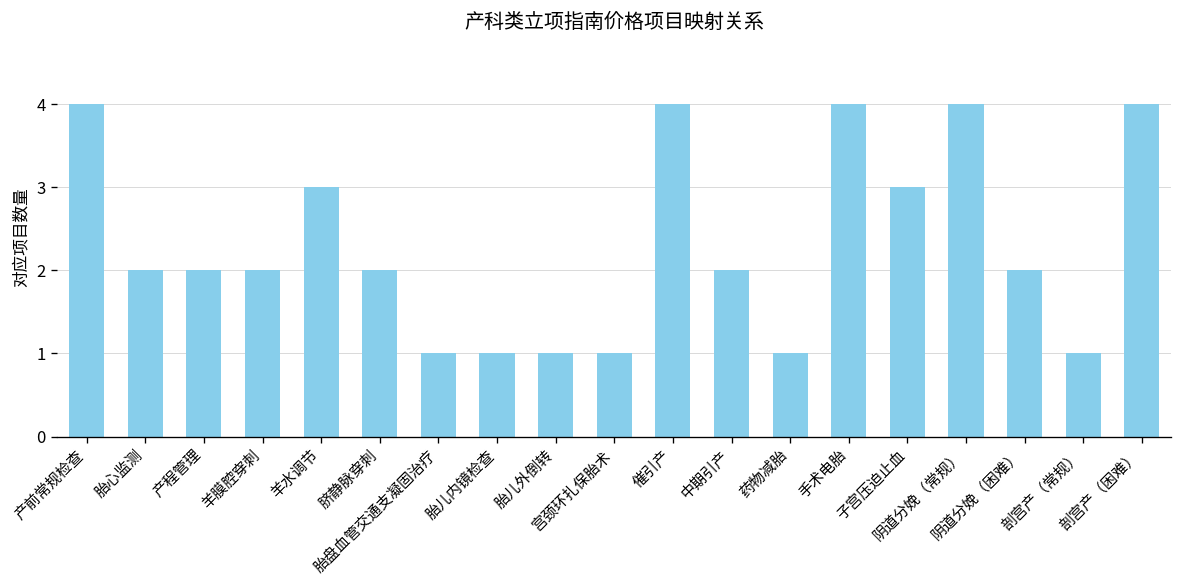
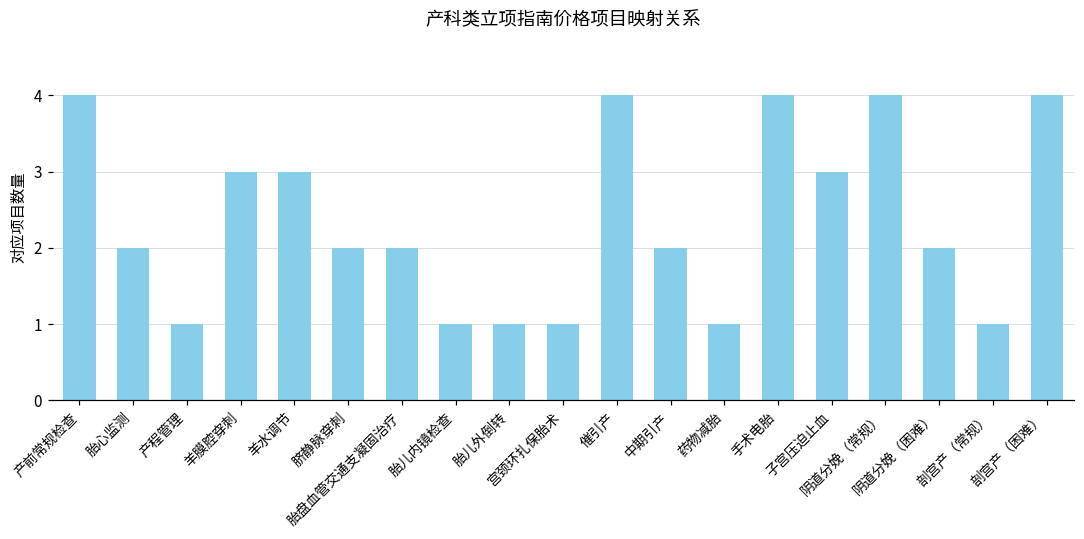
产程管理: 2 -> 1
羊膜腔穿刺: 2 -> 3
胎盘血管交通支凝固治疗: 1 -> 2
